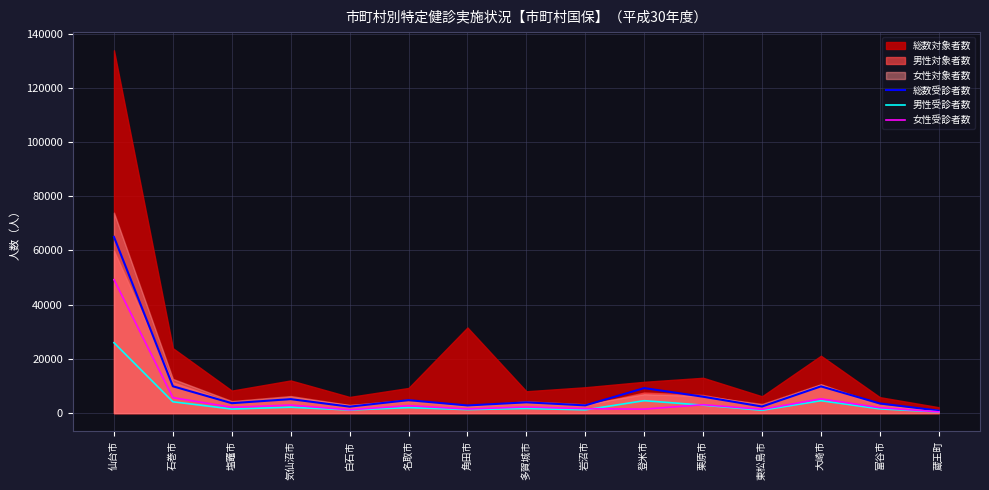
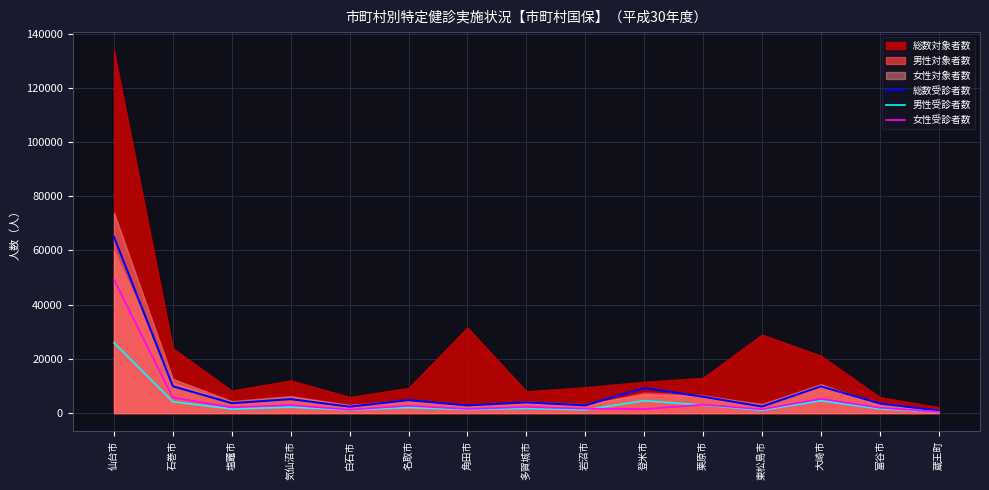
総数対象者数, 東松島市: 6000 -> 29000
